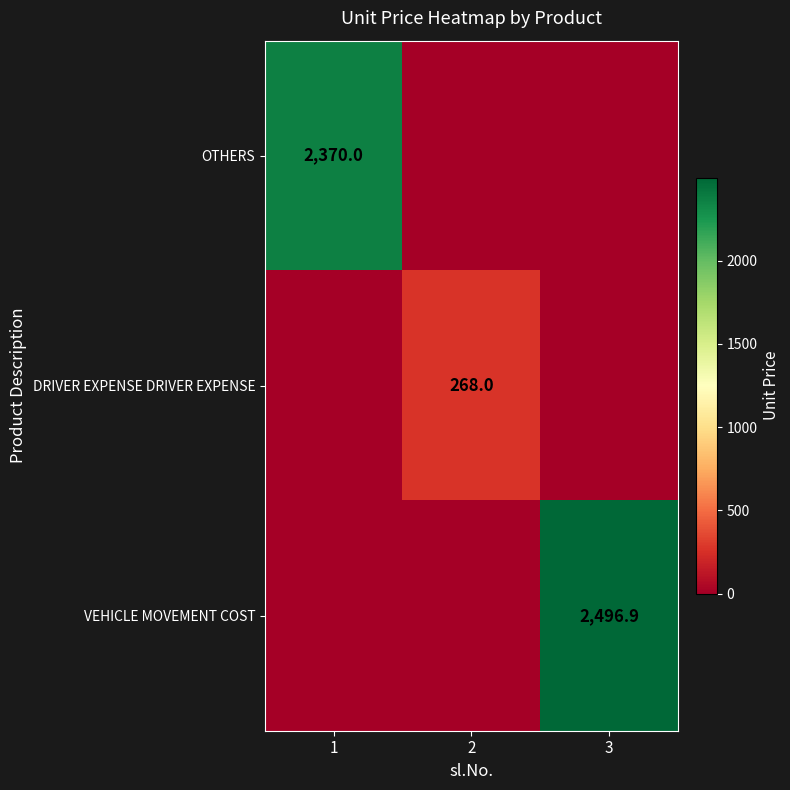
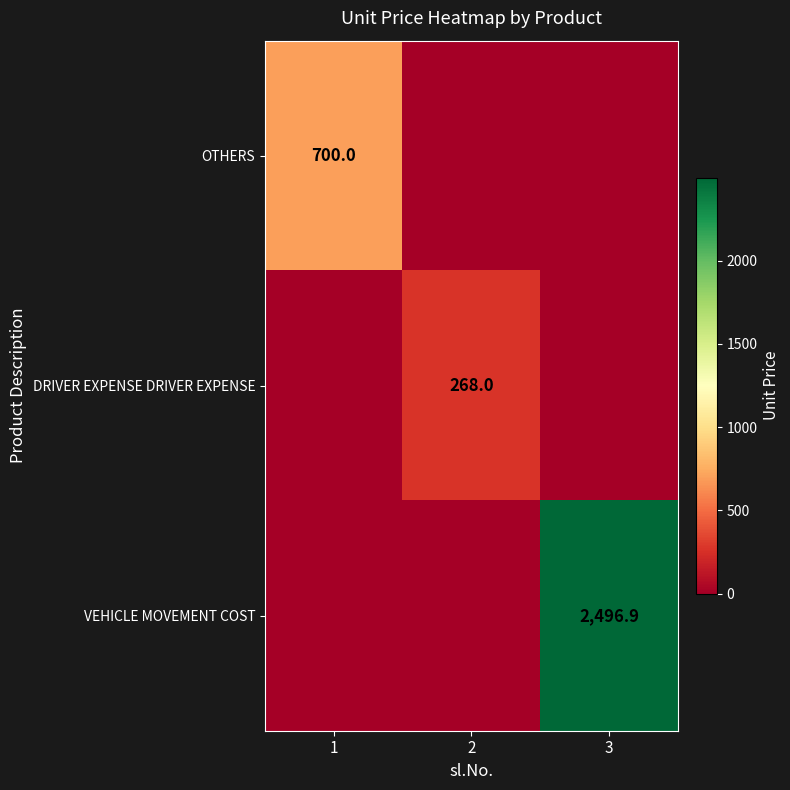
OTHERS, 1: 2,370.0 -> 700.0
